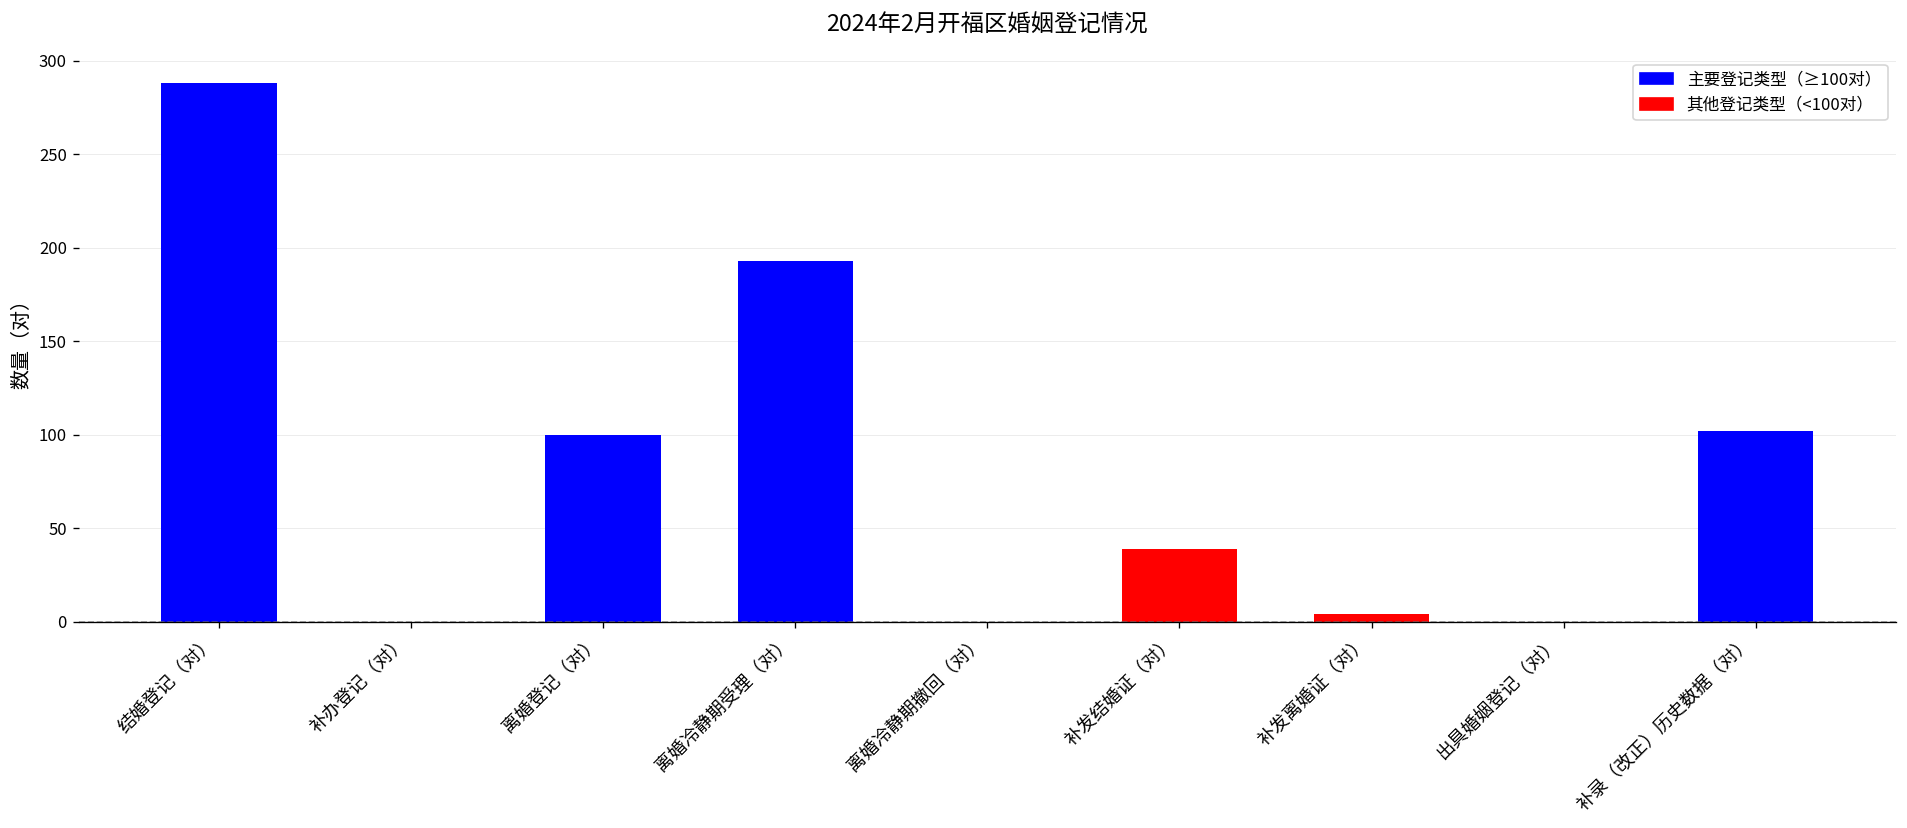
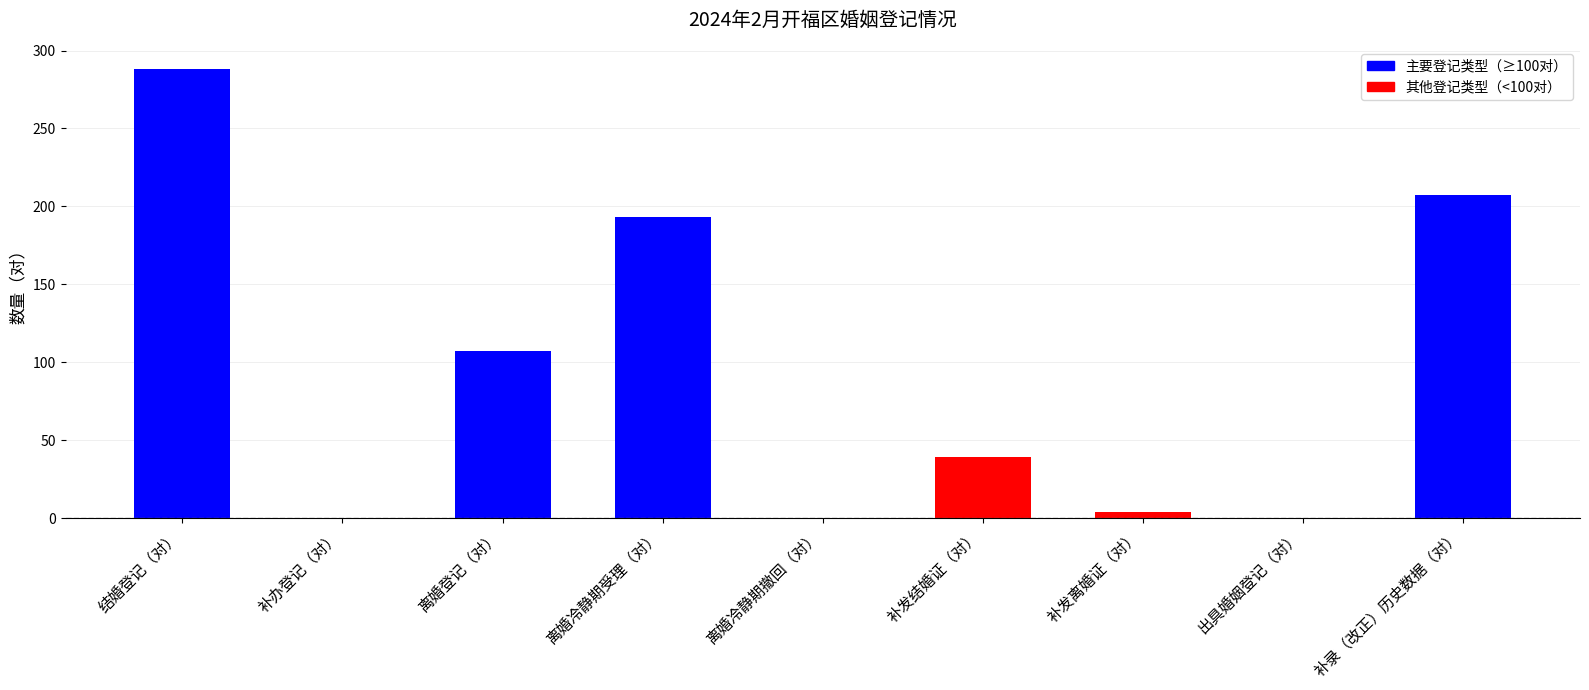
离婚登记（对）: 100 -> 107
补录（改正）历史数据（对）: 102 -> 207
